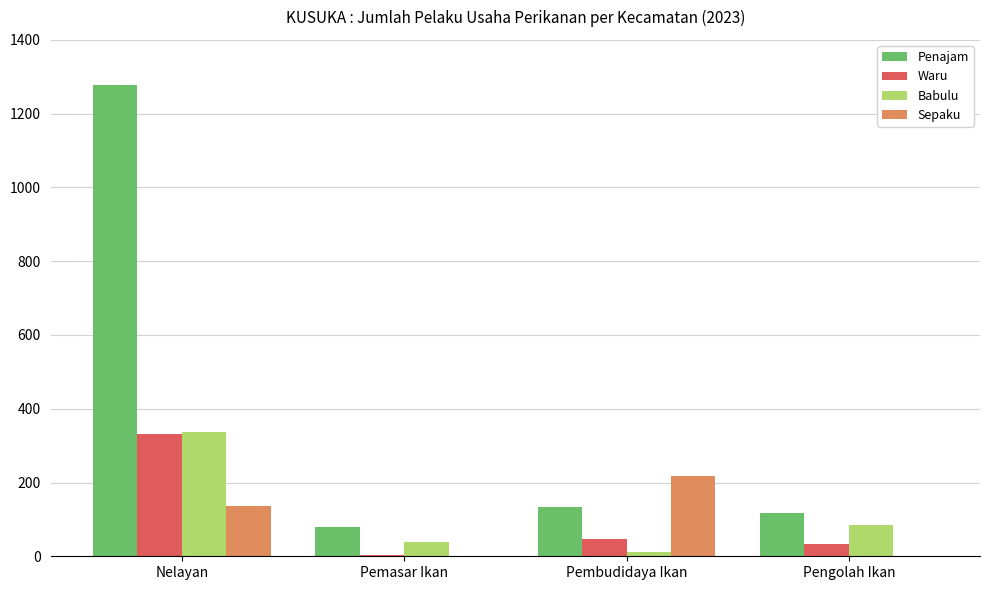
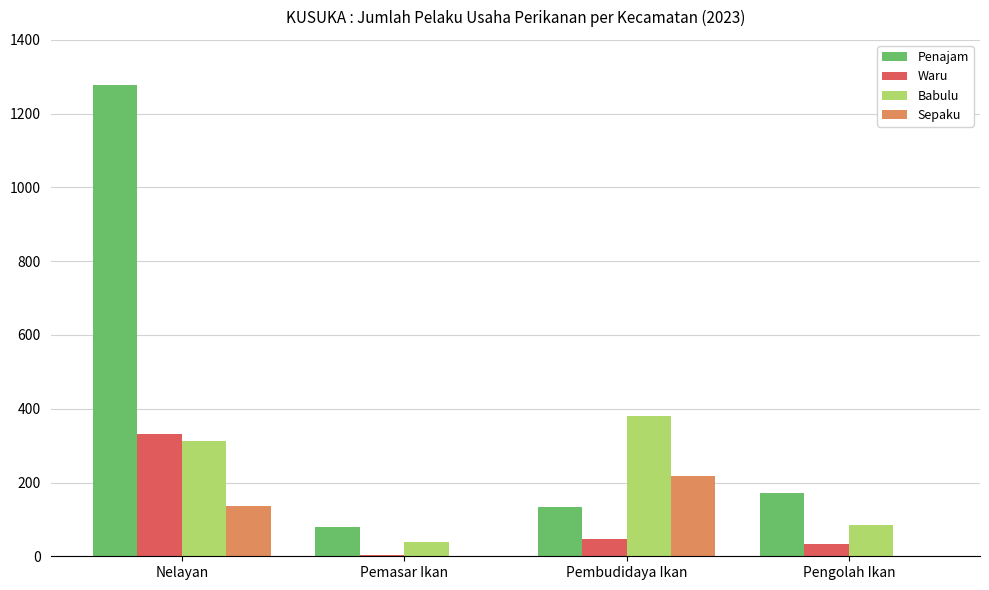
Babulu, Nelayan: 340 -> 310
Babulu, Pembudidaya Ikan: 10 -> 380
Penajam, Pengolah Ikan: 120 -> 170
